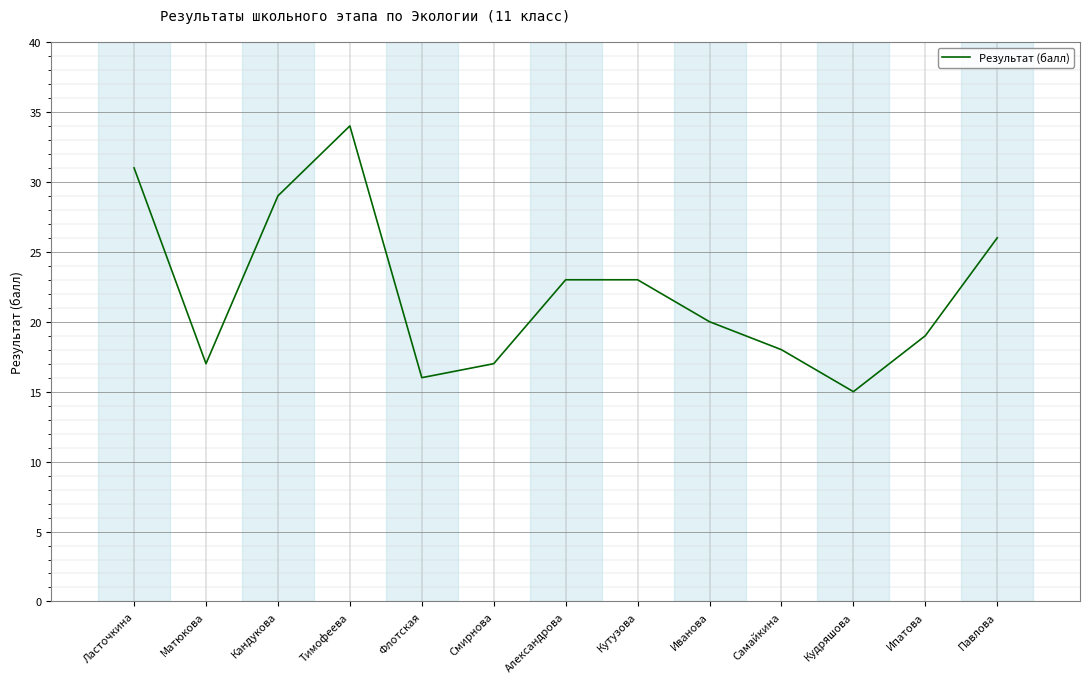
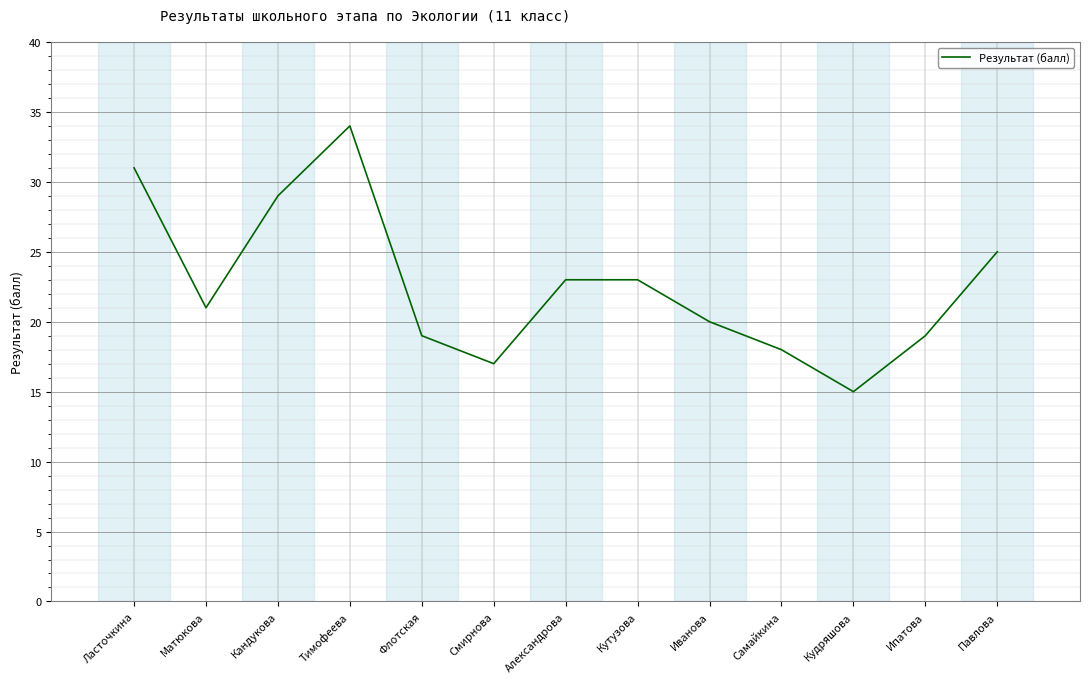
Матюкова: 17 -> 21
Флотская: 16 -> 19
Павлова: 26 -> 25
